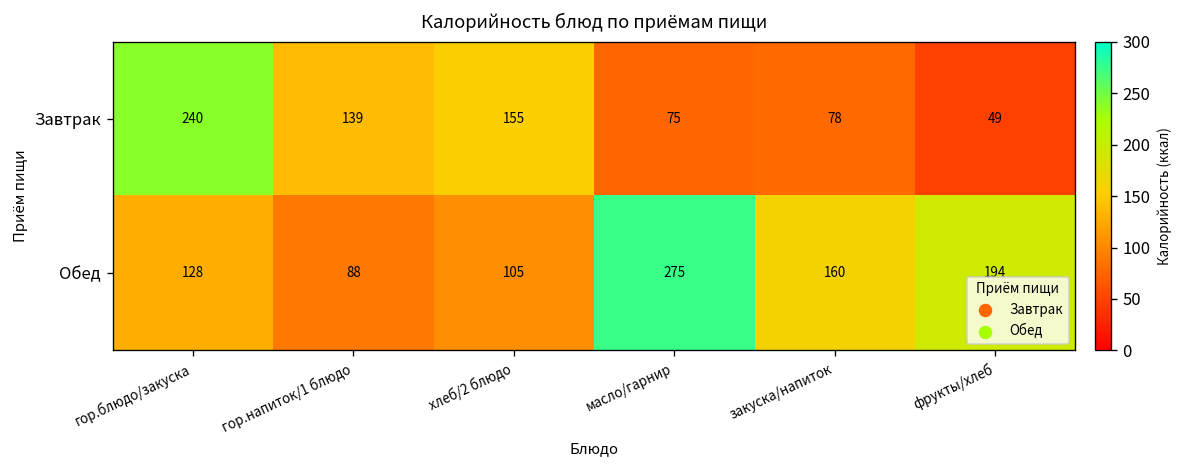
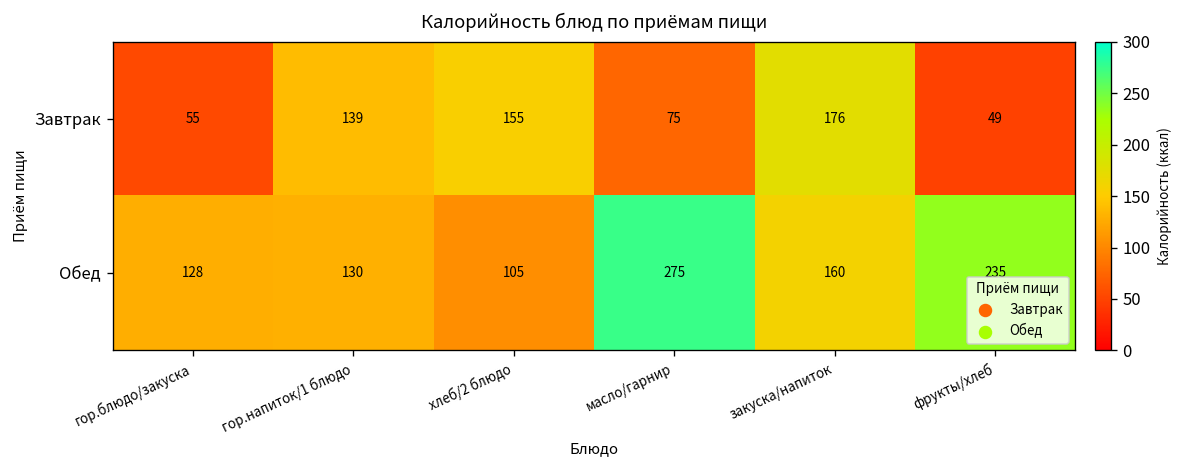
Завтрак, гор.блюдо/закуска: 240 -> 55
Завтрак, закуска/напиток: 78 -> 176
Обед, гор.напиток/1 блюдо: 88 -> 130
Обед, фрукты/хлеб: 194 -> 235
